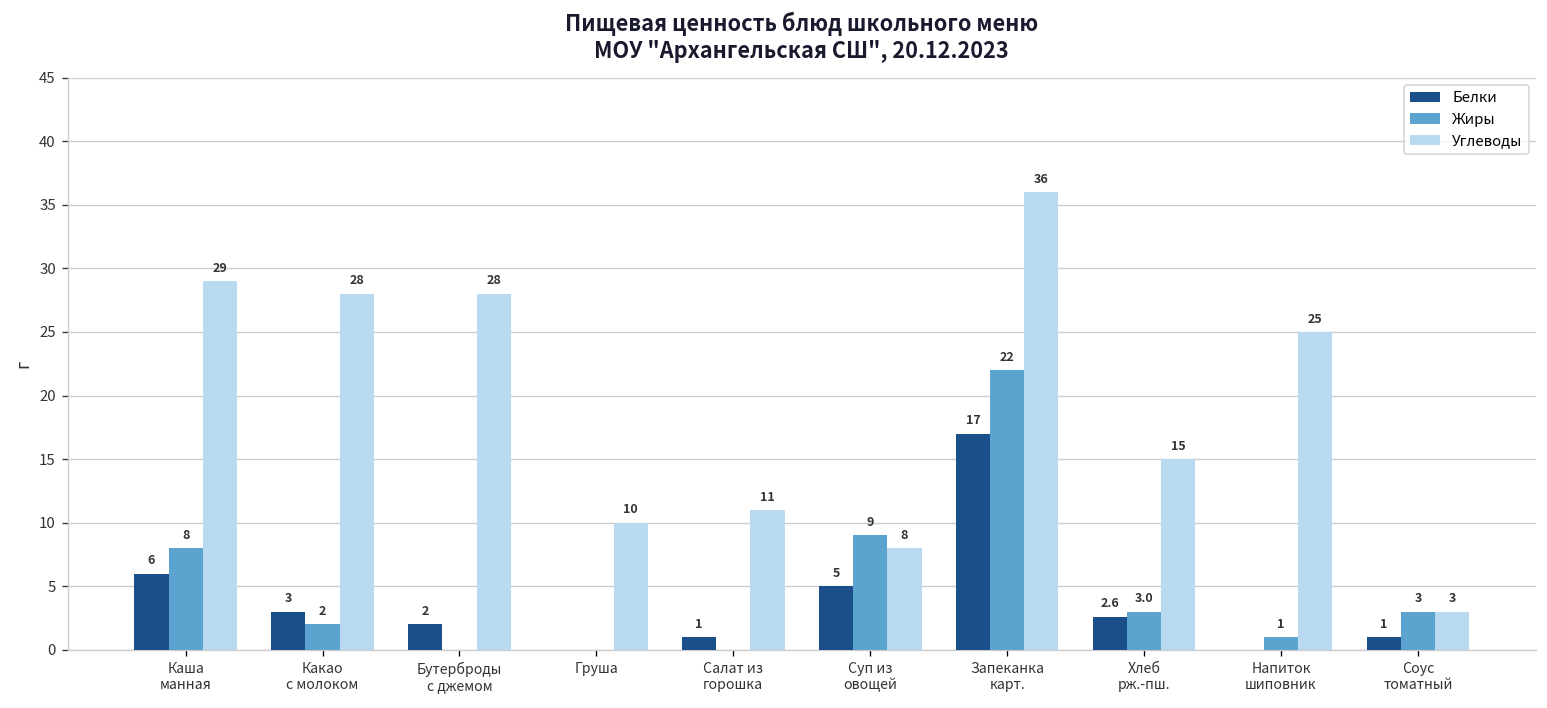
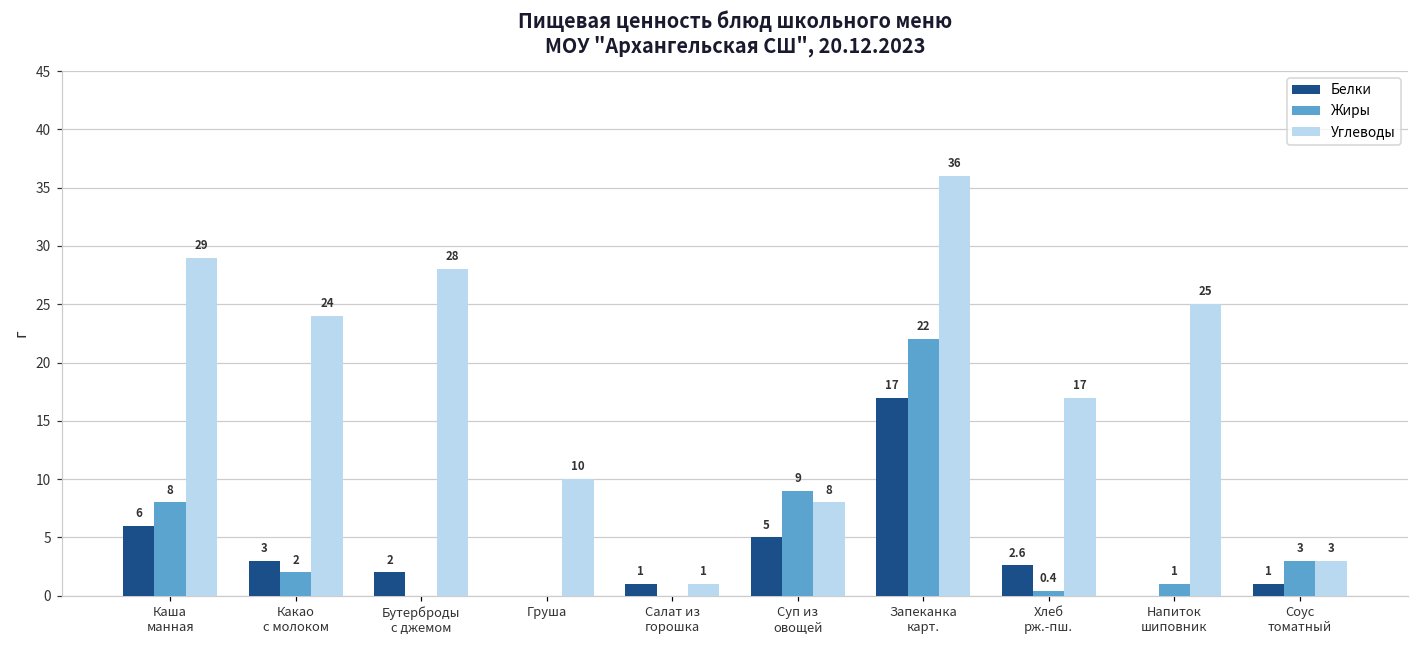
Углеводы, Какао с молоком: 28 -> 24
Углеводы, Салат из горошка: 11 -> 1
Жиры, Хлеб рж.-пш.: 3.0 -> 0.4
Углеводы, Хлеб рж.-пш.: 15 -> 17
